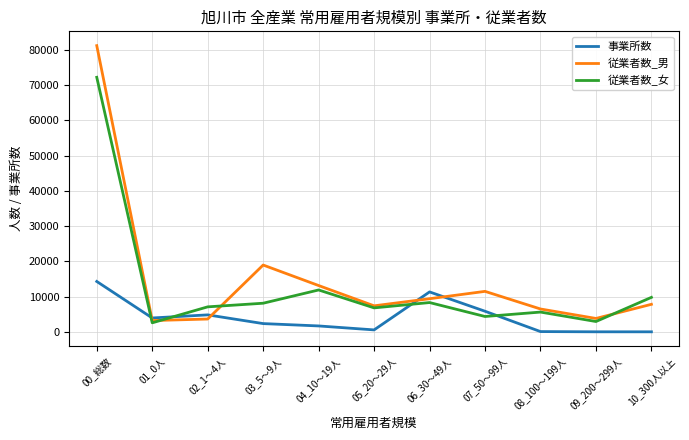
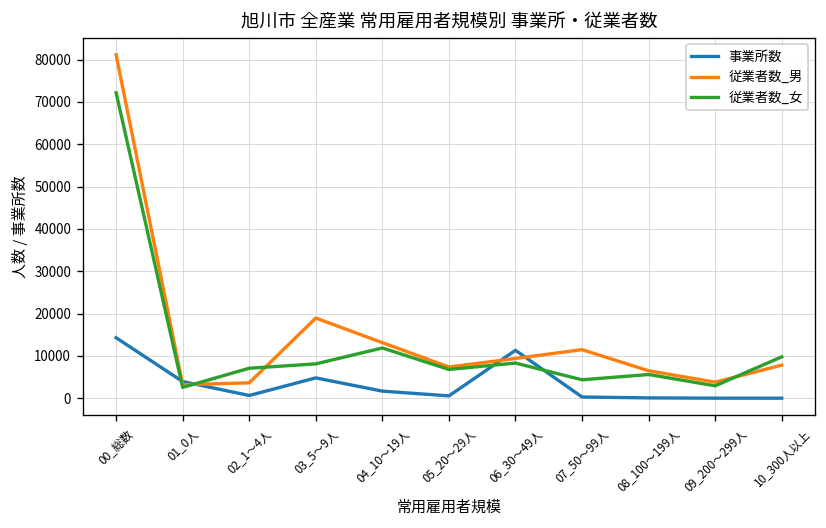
事業所数, 02_1～4人: 5000 -> 1000
事業所数, 03_5～9人: 2000 -> 5000
事業所数, 07_50～99人: 6000 -> 0
